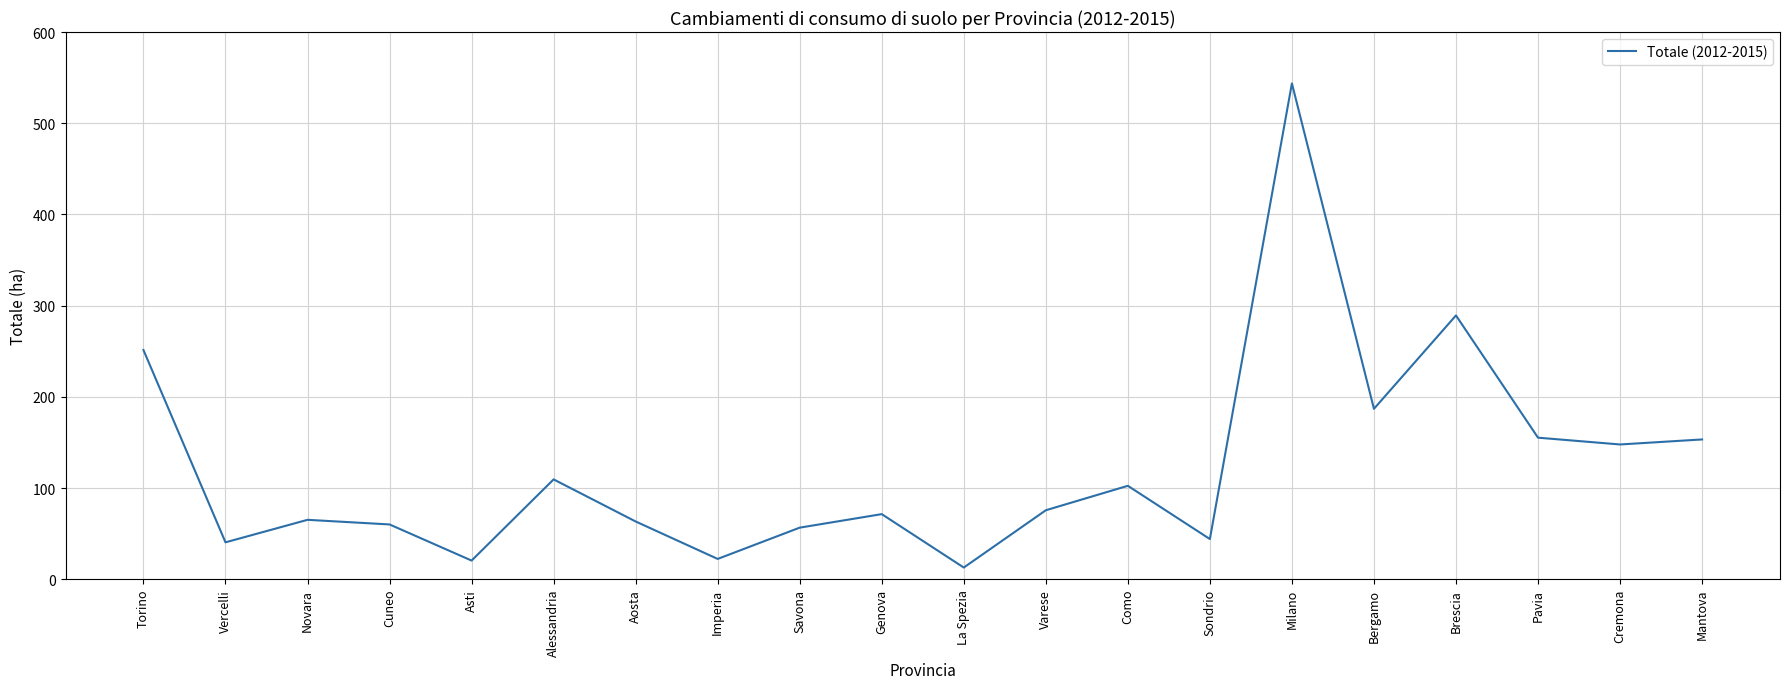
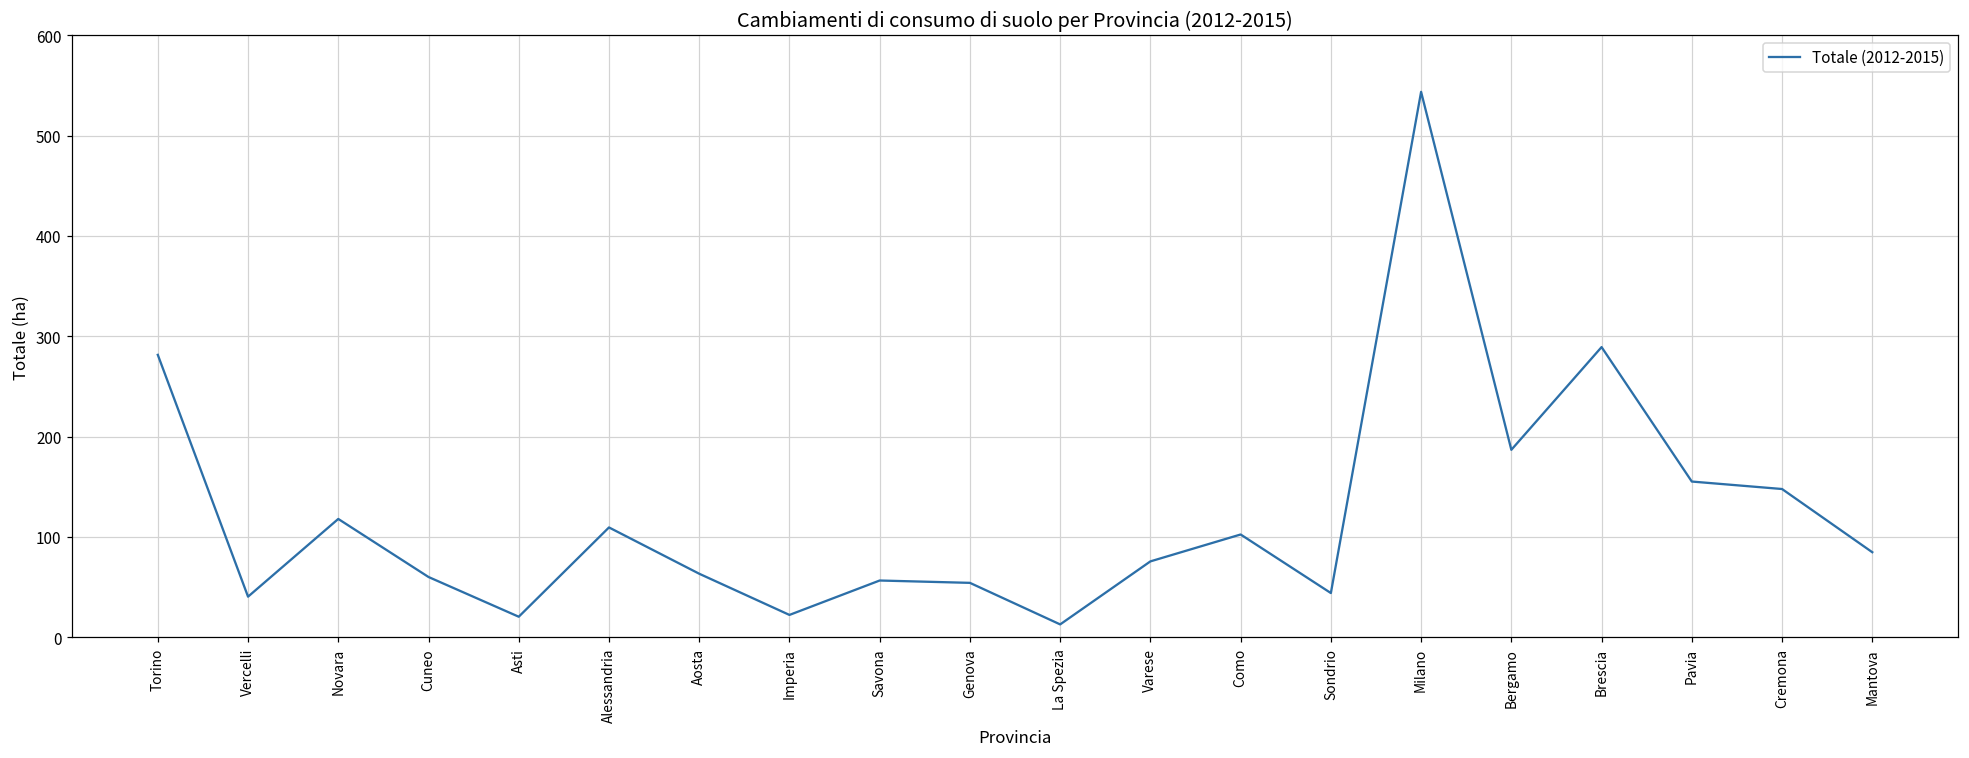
Torino: 250 -> 280
Novara: 70 -> 120
Genova: 70 -> 50
Mantova: 150 -> 80
